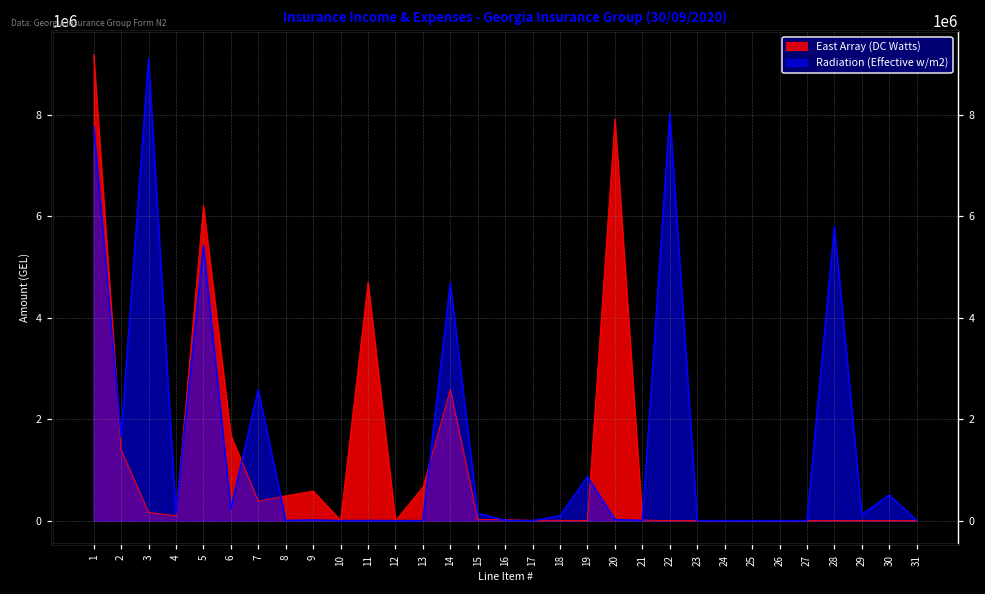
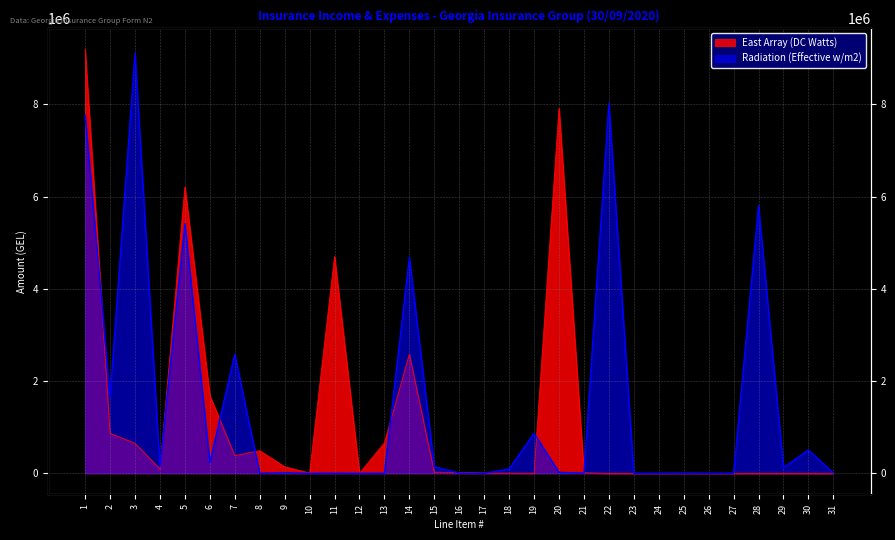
East Array (DC Watts), 2: 1400000 -> 900000
East Array (DC Watts), 3: 200000 -> 600000
East Array (DC Watts), 9: 600000 -> 100000
